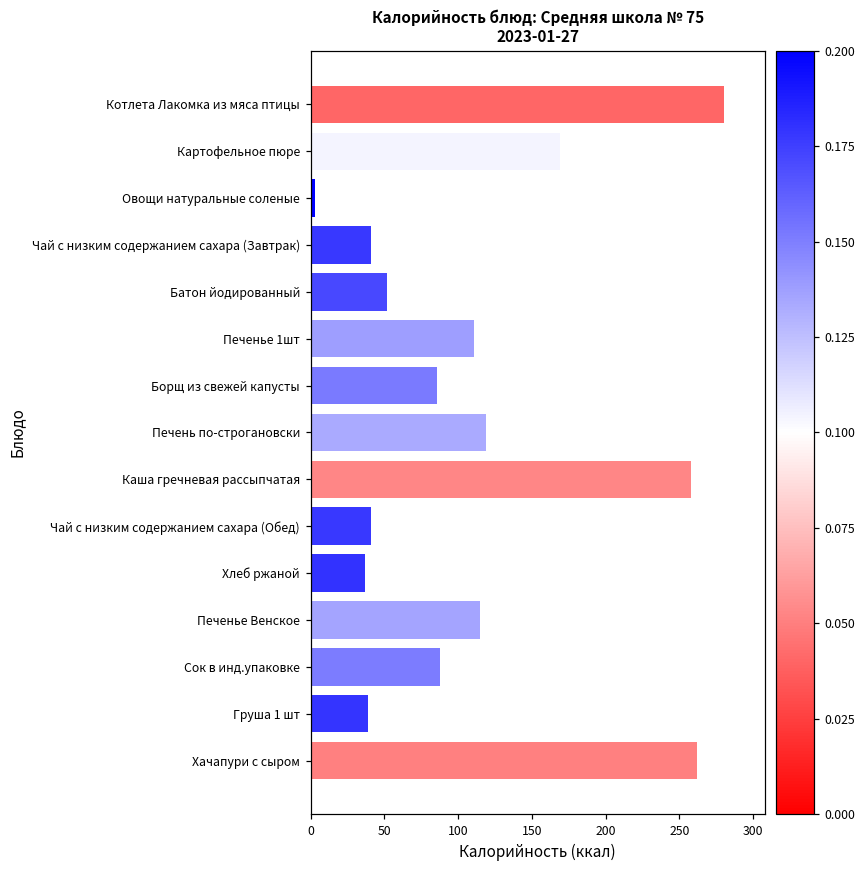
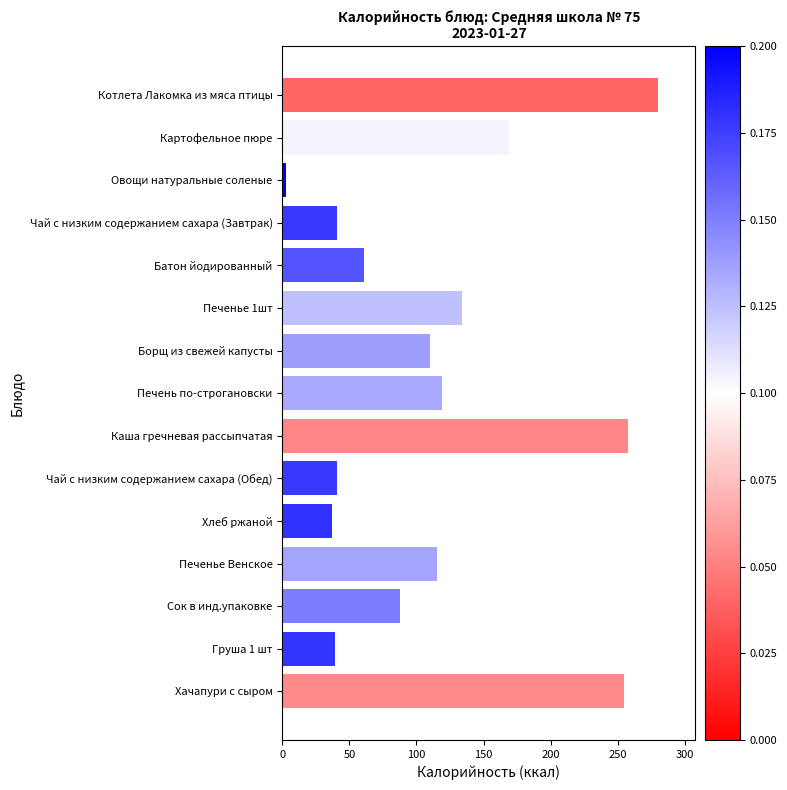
Батон йодированный: 52 -> 61
Печенье 1шт: 111 -> 134
Борщ из свежей капусты: 86 -> 110
Хачапури с сыром: 262 -> 255
